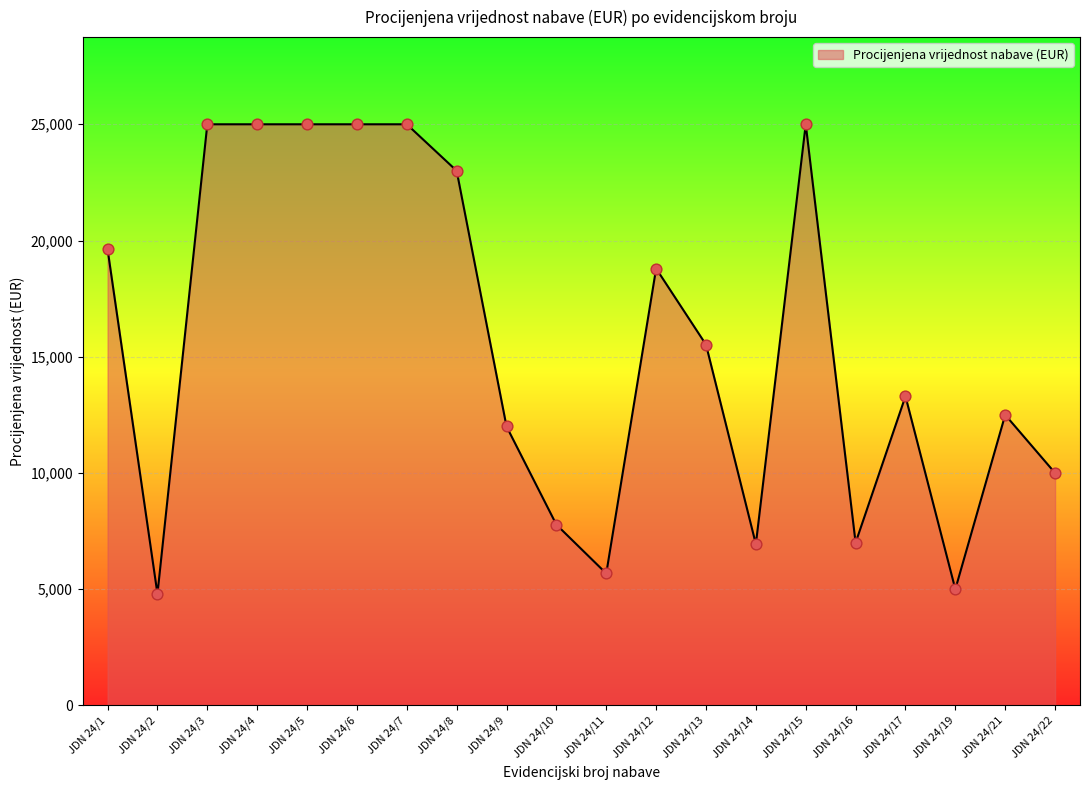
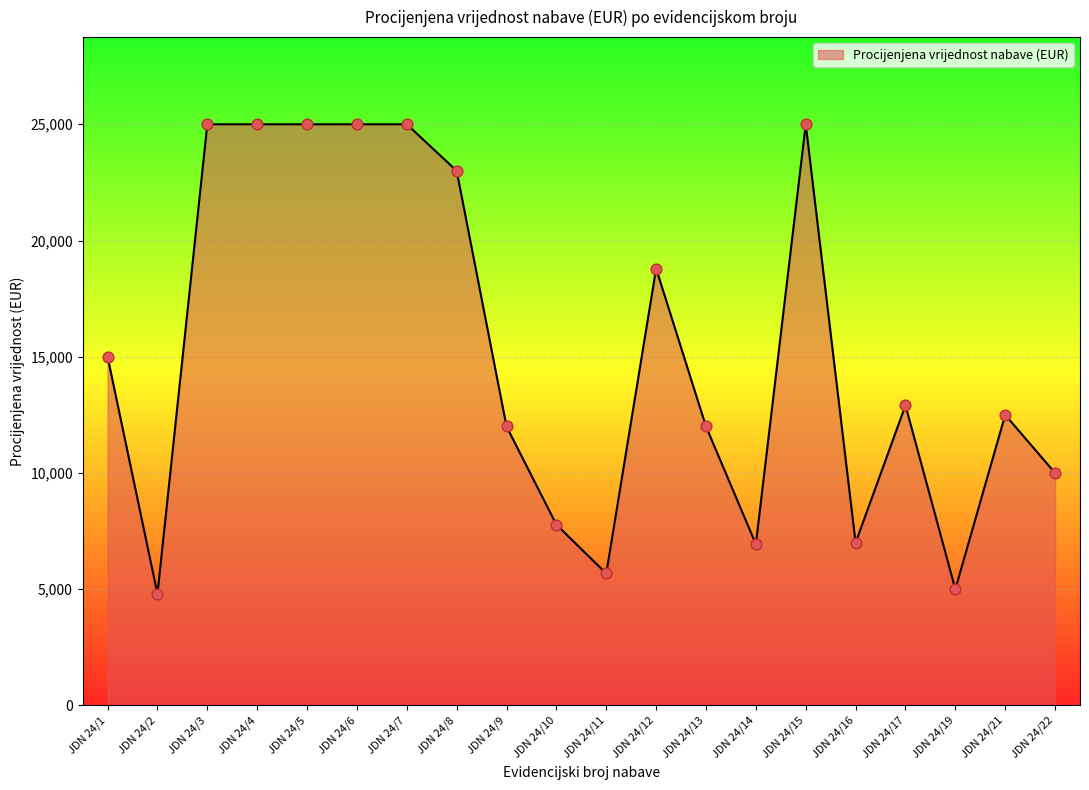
JDN 24/1: 19,600 -> 15,000
JDN 24/13: 15,500 -> 12,000
JDN 24/17: 13,300 -> 12,900
